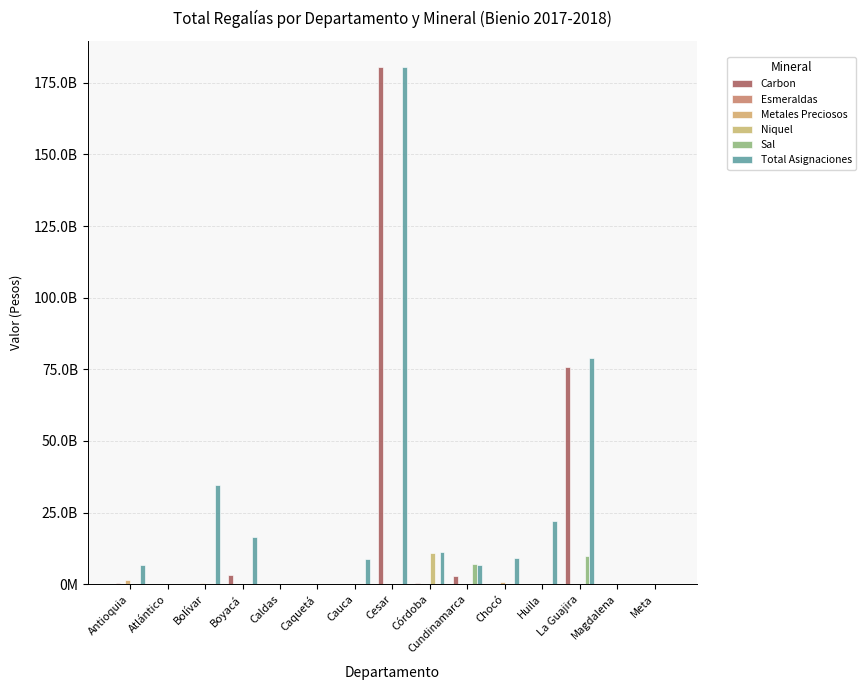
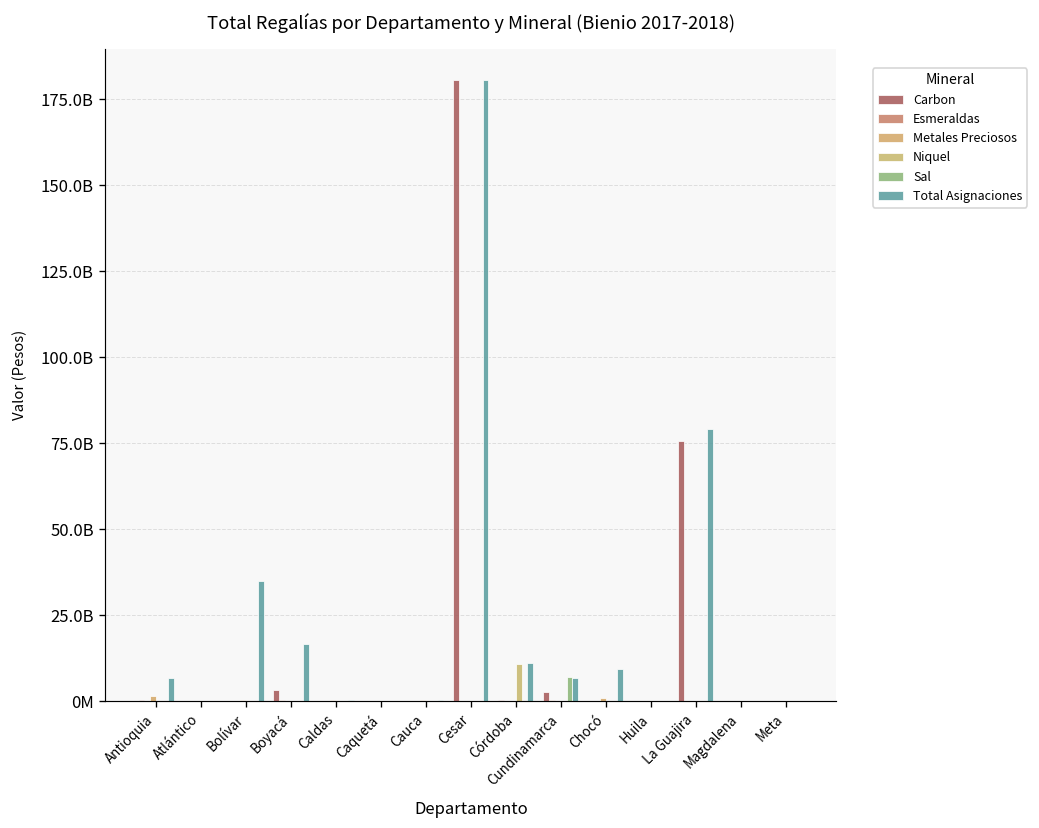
Total Asignaciones, Cauca: 9000000000 -> 0
Total Asignaciones, Huila: 22000000000 -> 0
Sal, La Guajira: 10000000000 -> 0
